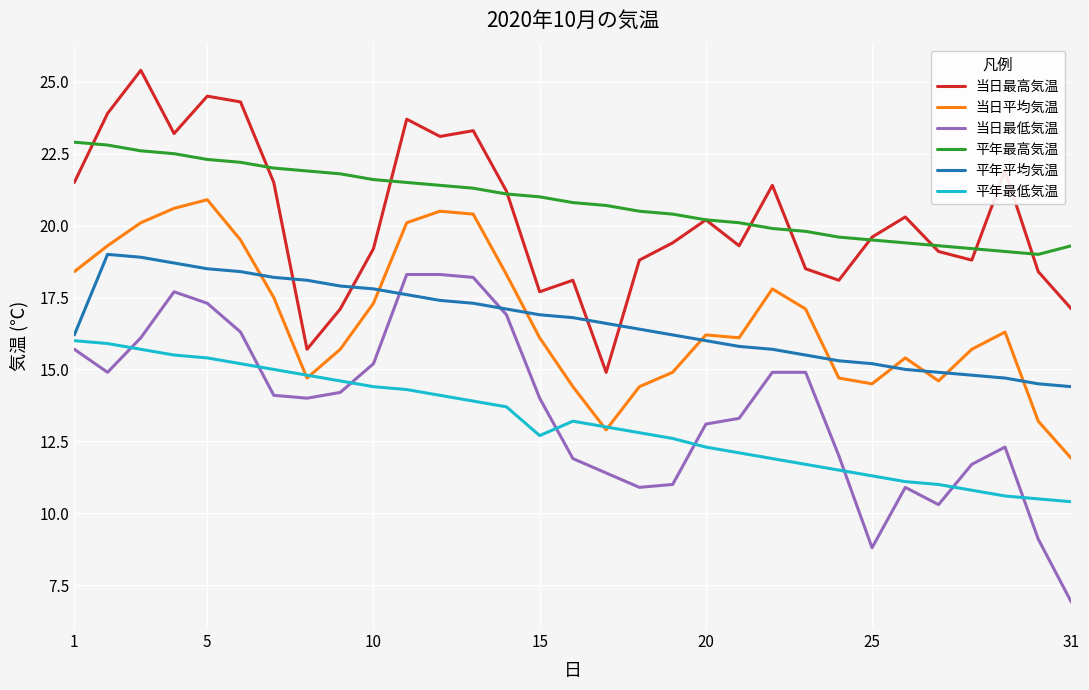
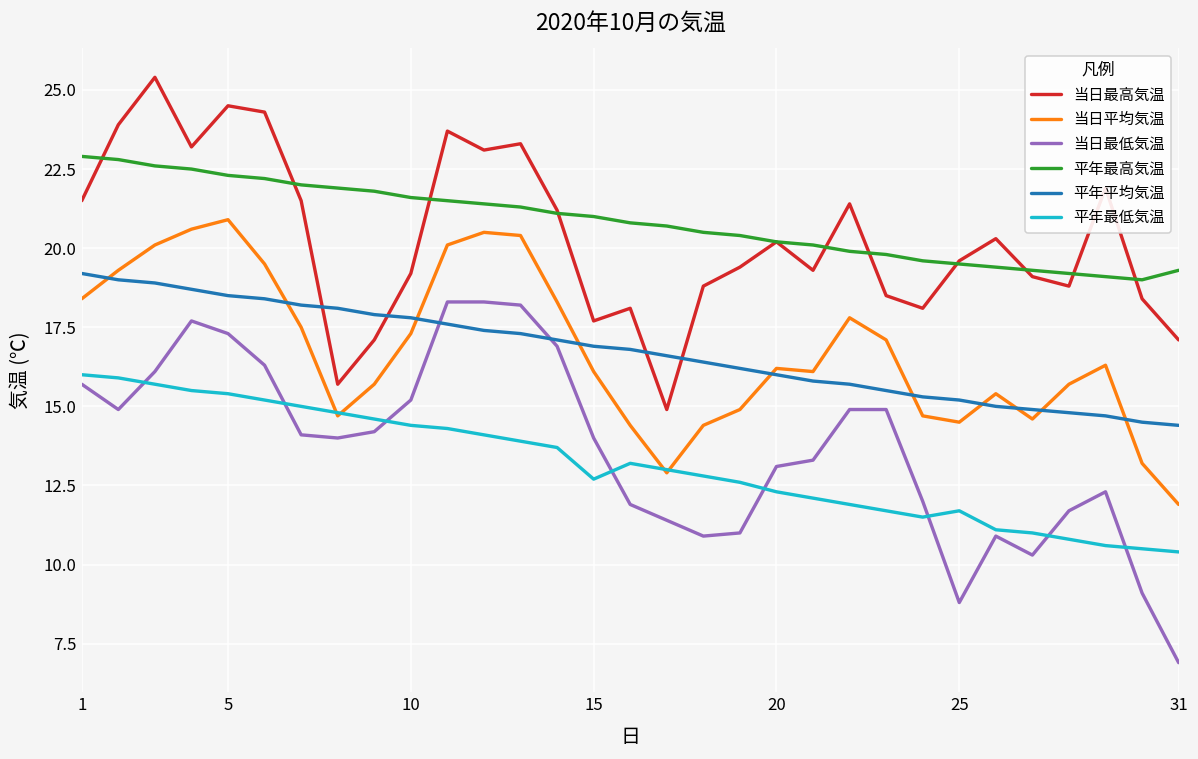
平年平均気温, 1: 16.2 -> 19.2
平年最低気温, 25: 11.3 -> 11.7
